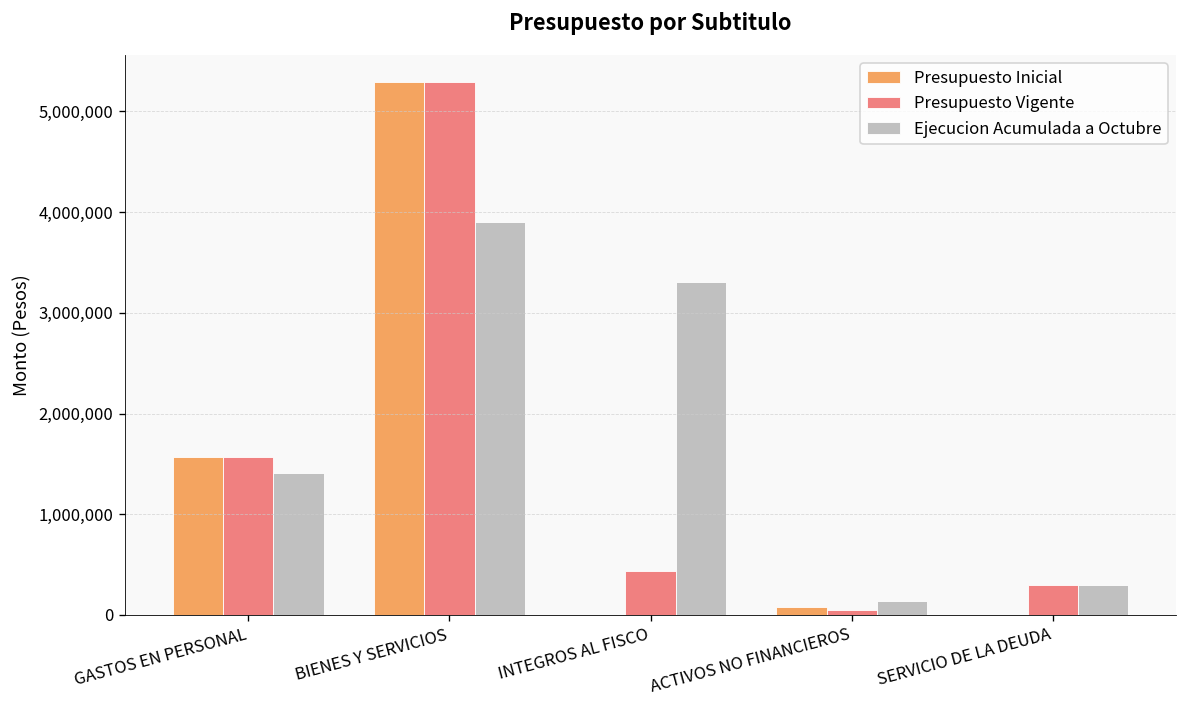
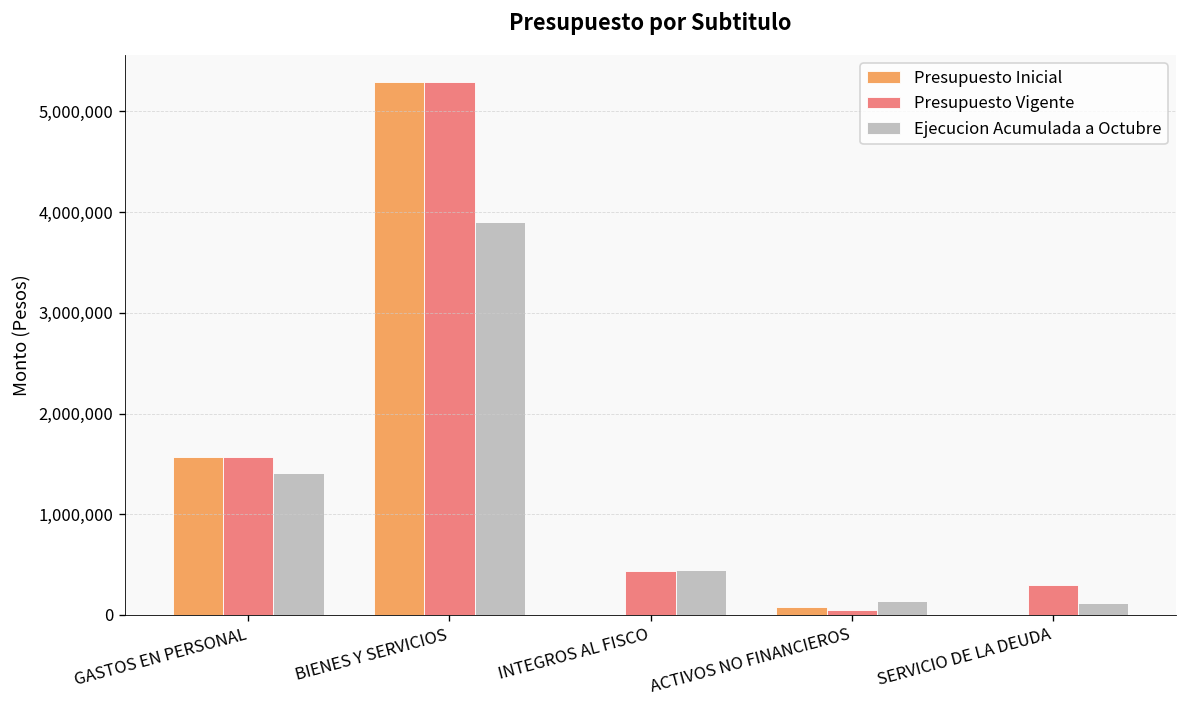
Ejecucion Acumulada a Octubre, INTEGROS AL FISCO: 3,300,000 -> 400,000
Ejecucion Acumulada a Octubre, SERVICIO DE LA DEUDA: 300,000 -> 100,000
